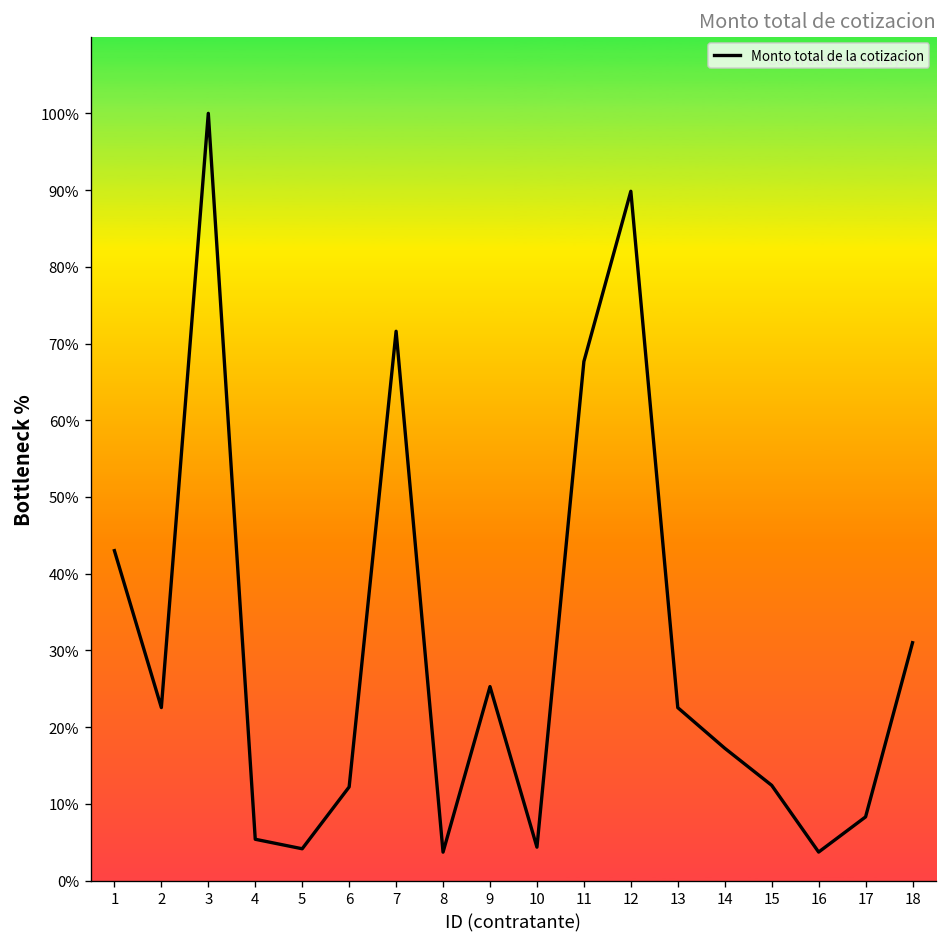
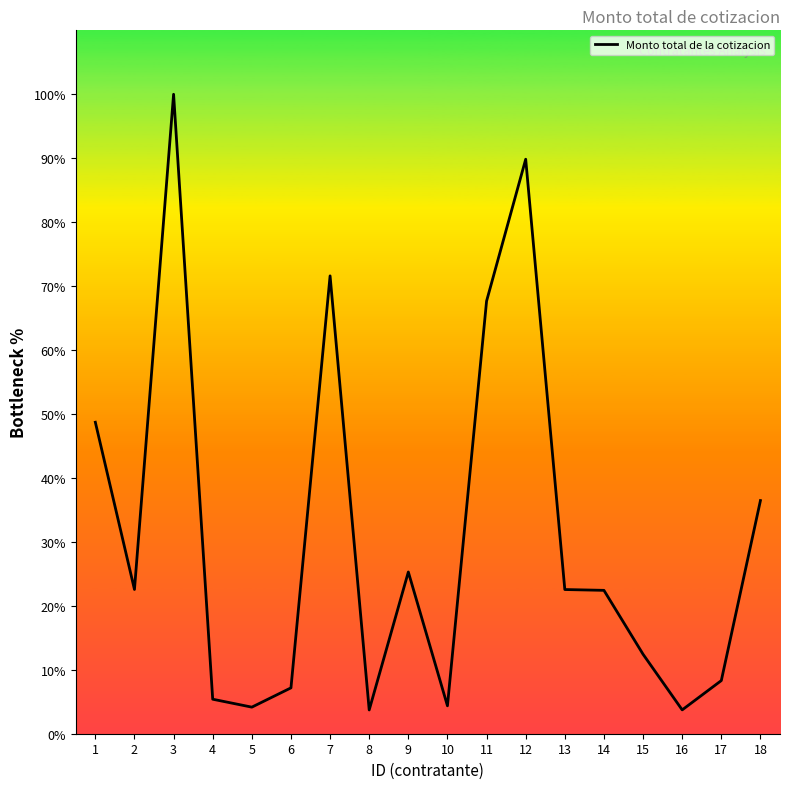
1: 43% -> 49%
6: 12% -> 7%
14: 17% -> 22%
18: 31% -> 36%
